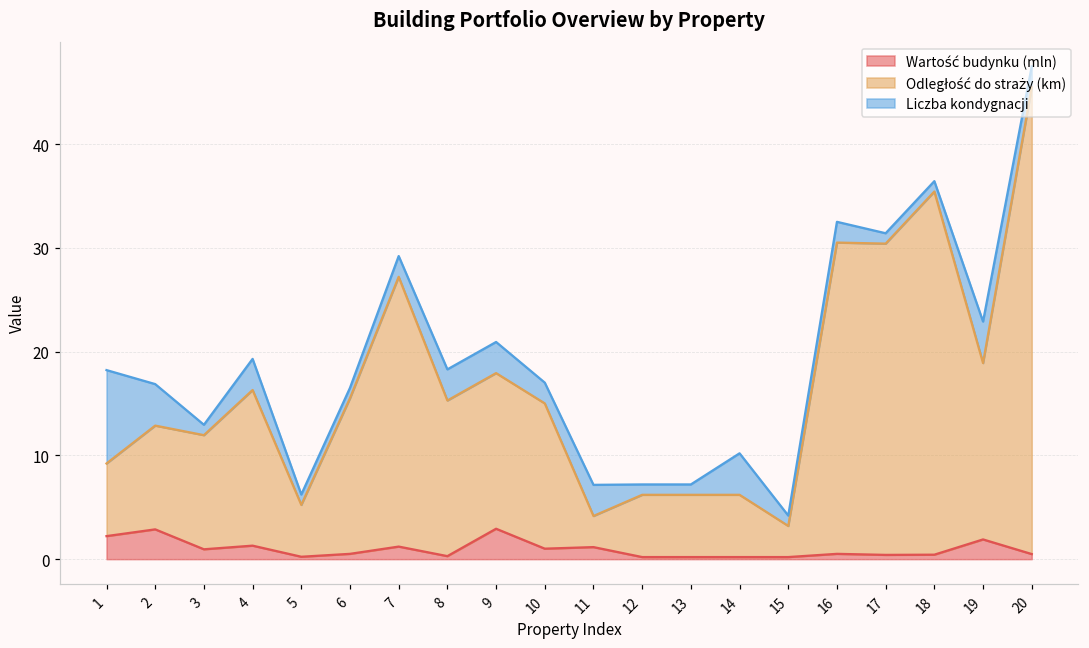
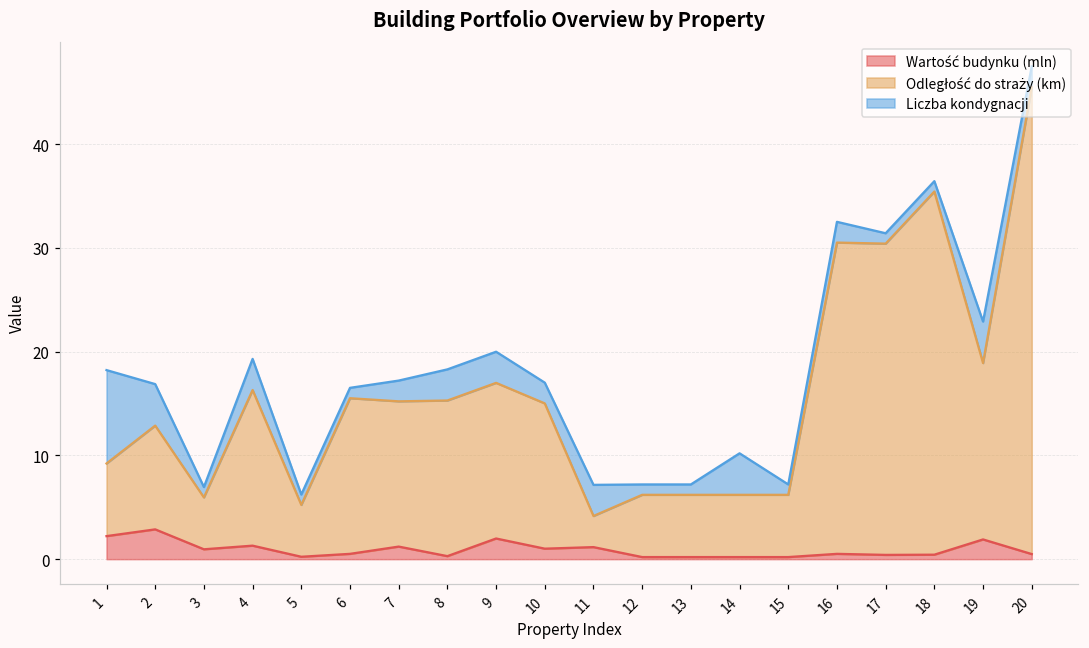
Odległość do straży (km), 3: 11 -> 5
Odległość do straży (km), 7: 26 -> 14
Wartość budynku (mln), 9: 3 -> 2
Odległość do straży (km), 15: 3 -> 6
